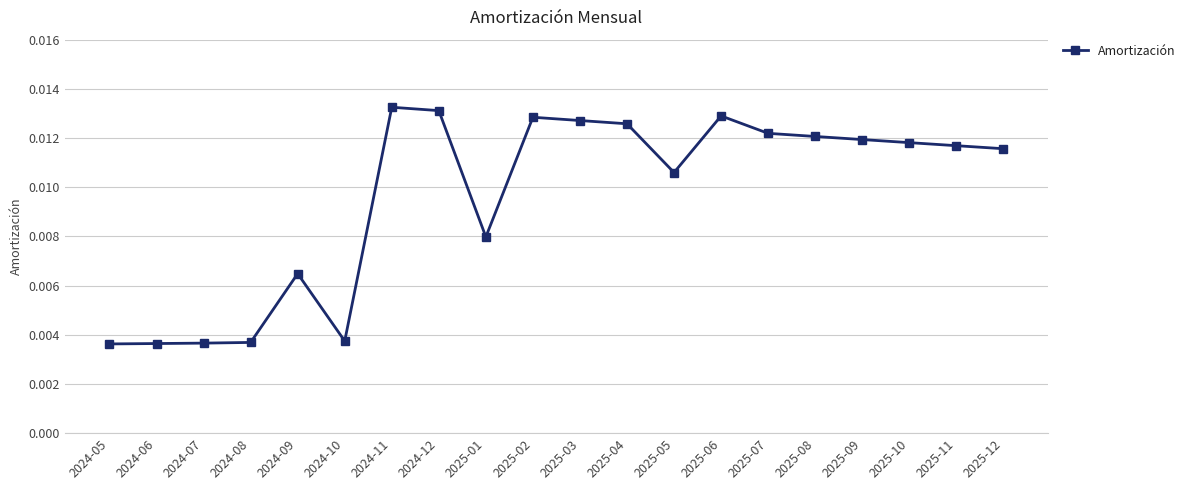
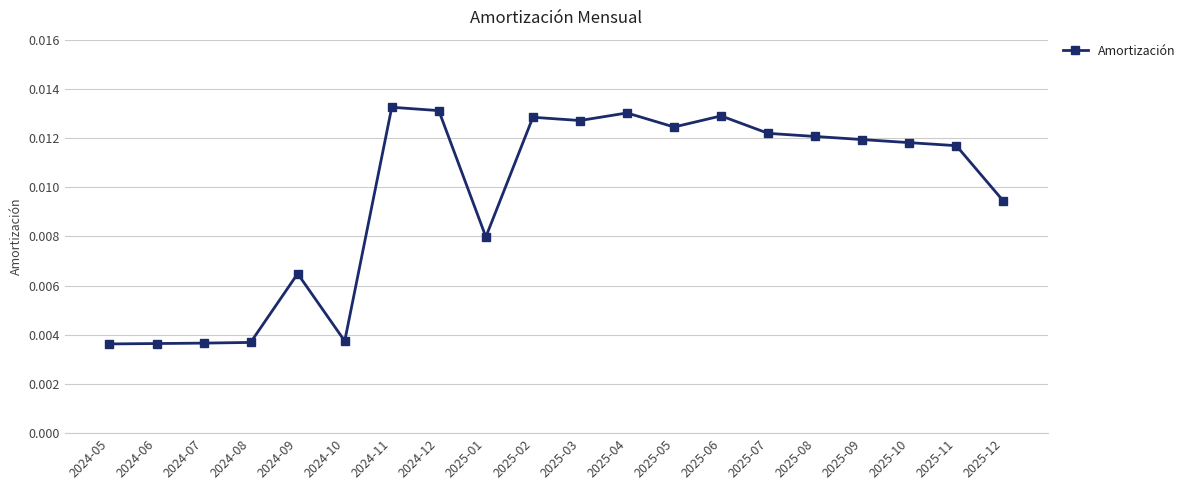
2025-04: 0.0126 -> 0.0130
2025-05: 0.0106 -> 0.0124
2025-12: 0.0116 -> 0.0094
